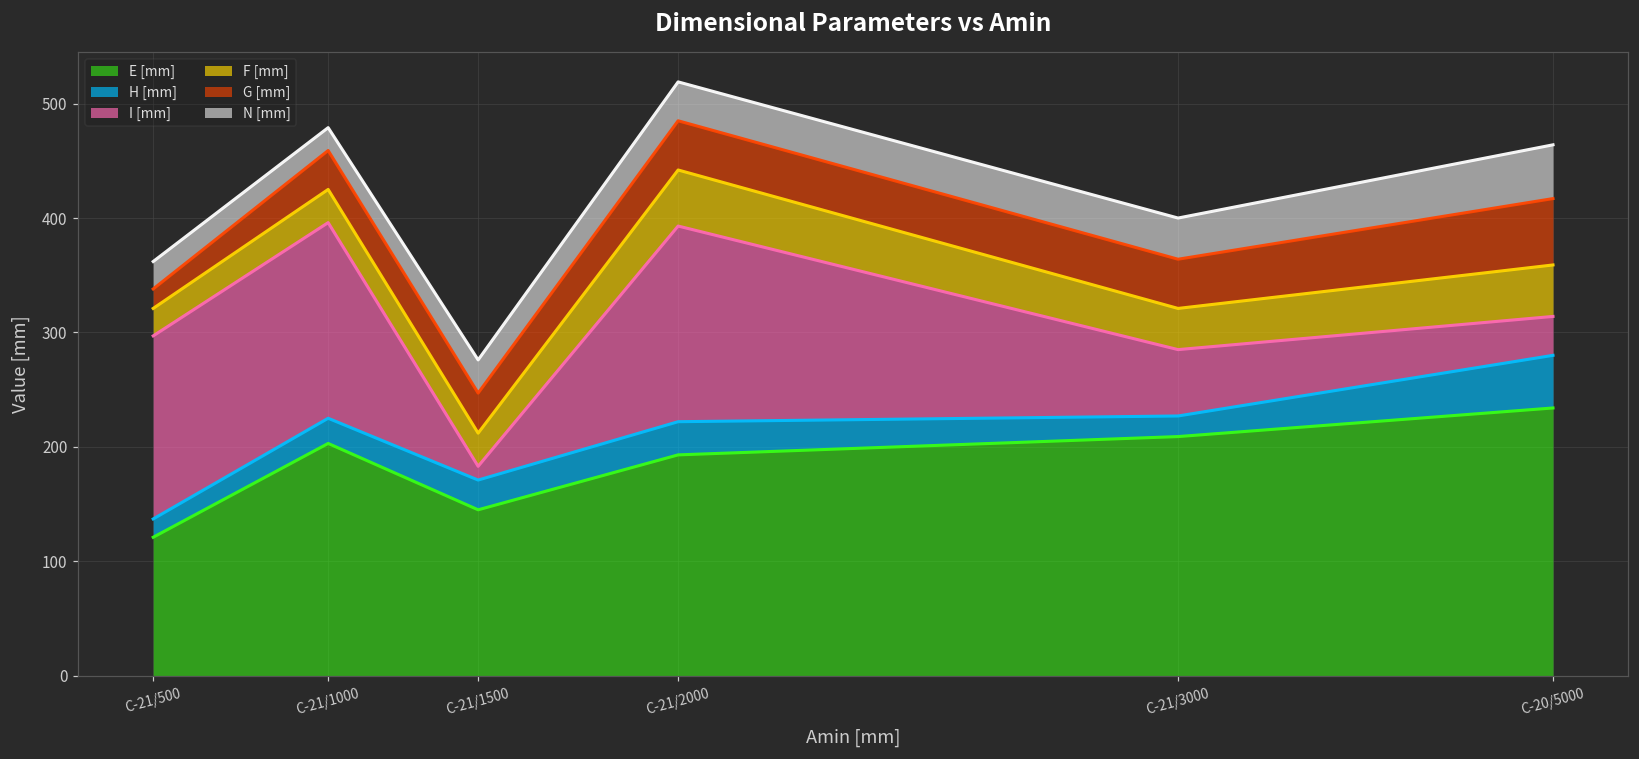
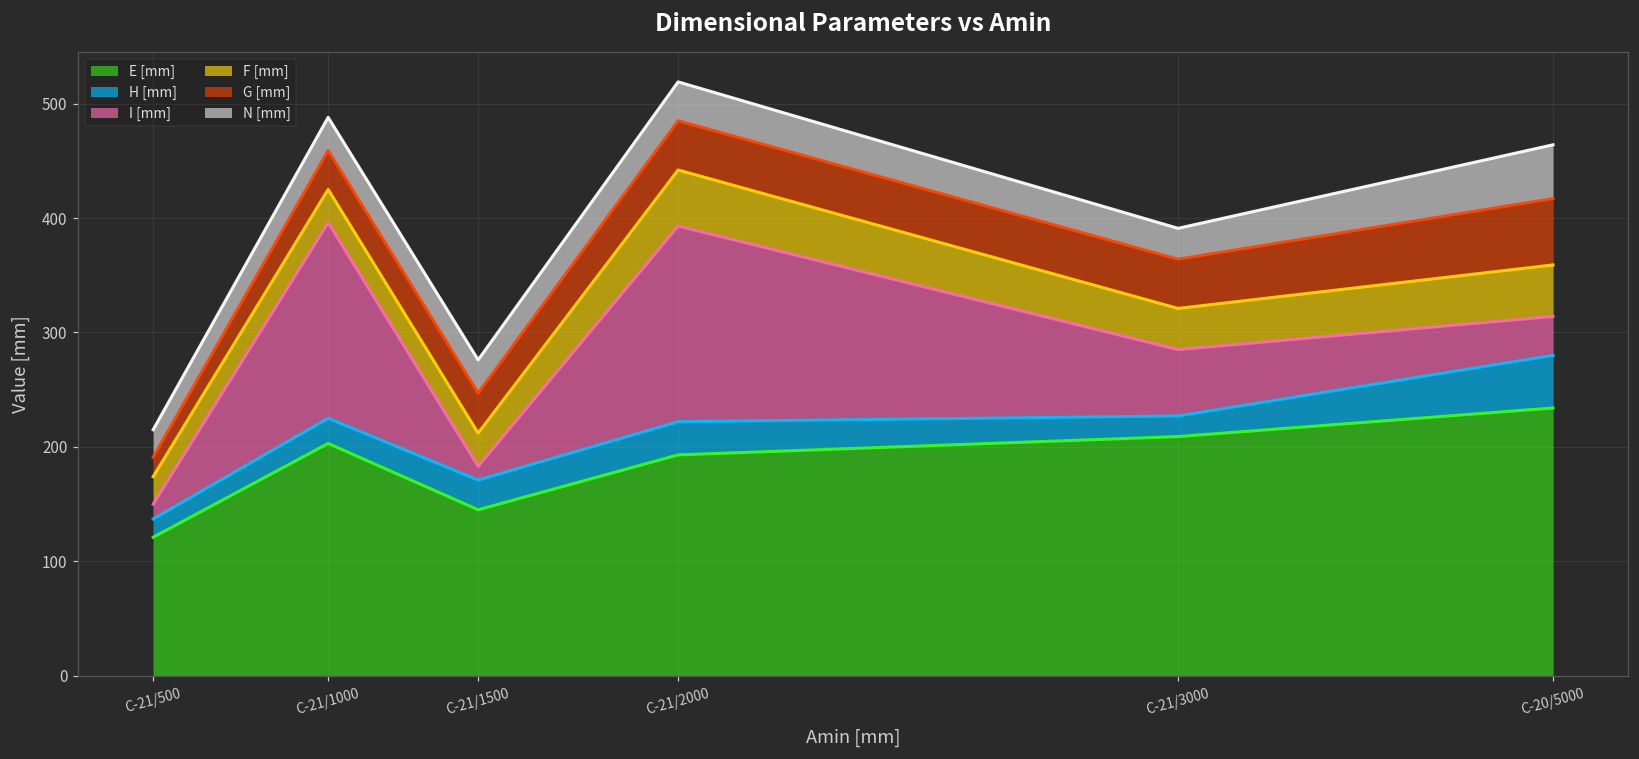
I [mm], C-21/500: 160 -> 13
N [mm], C-21/1000: 20 -> 29
N [mm], C-21/3000: 36 -> 27
